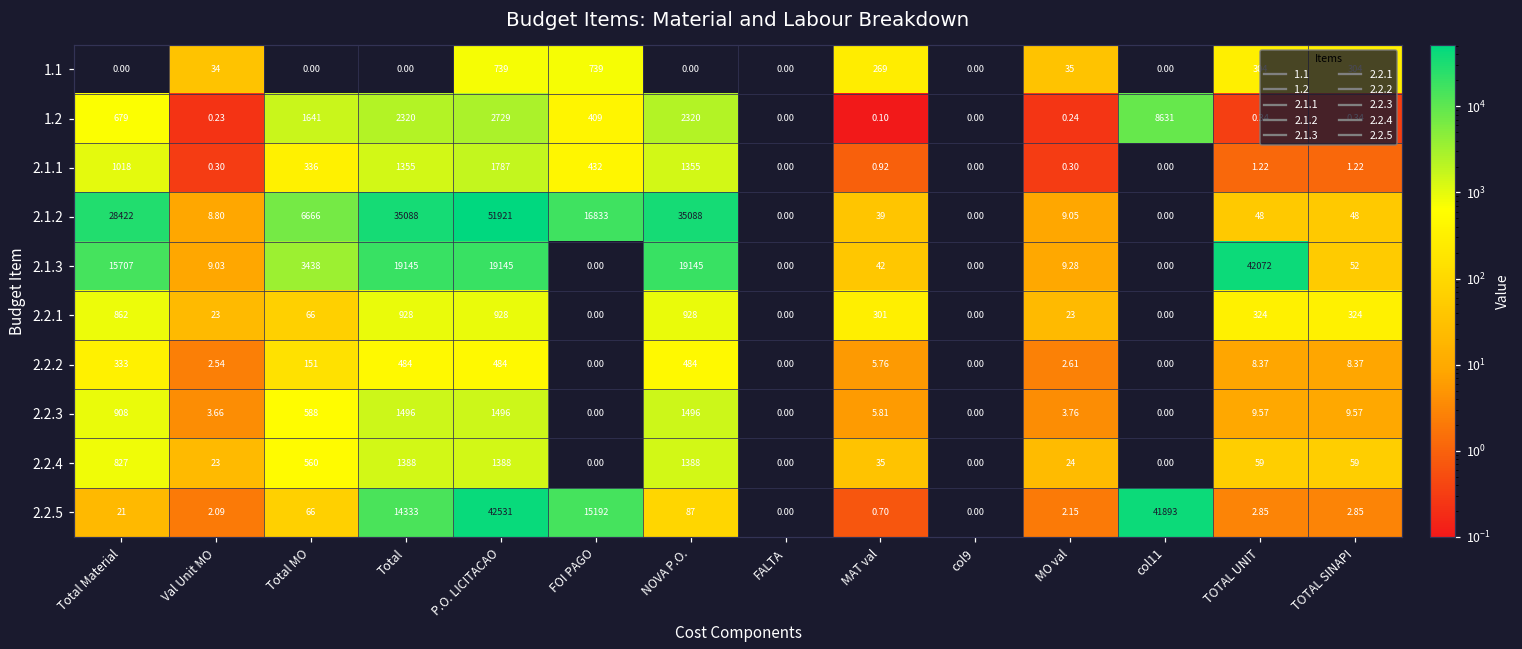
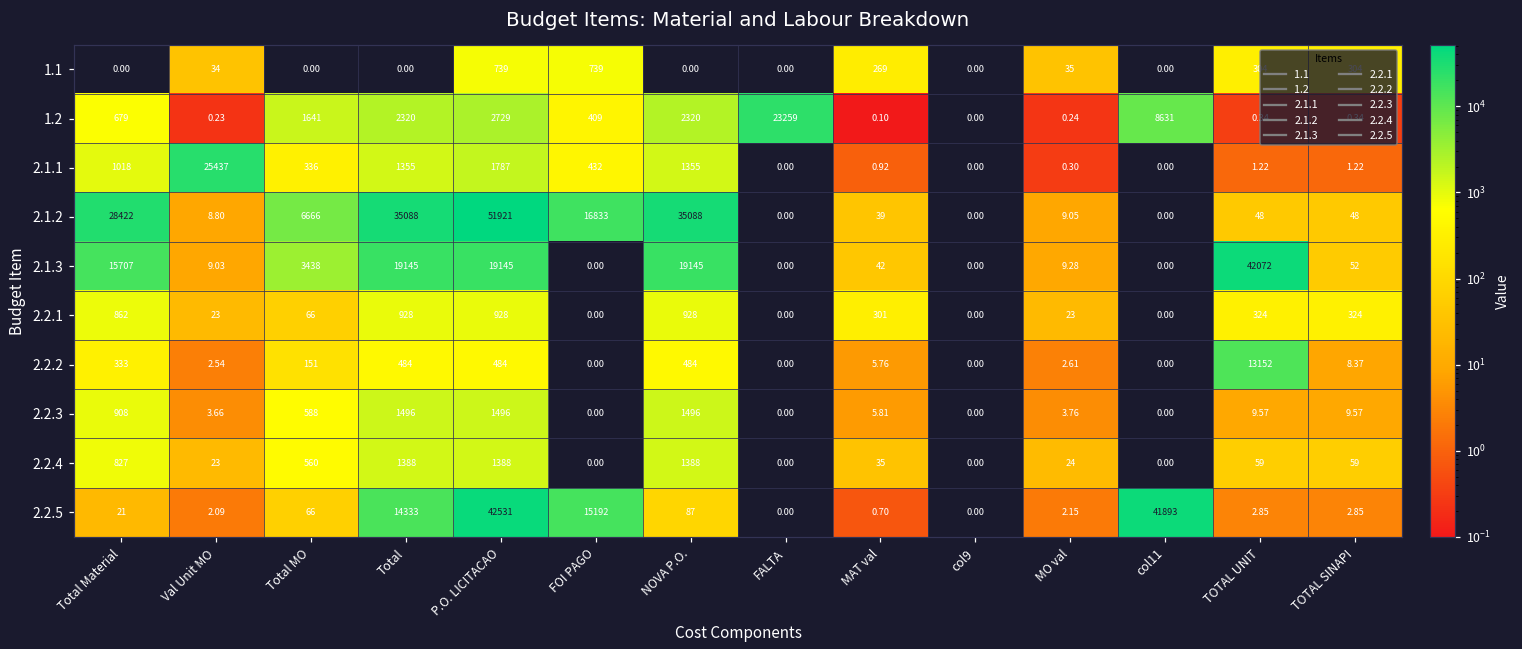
1.2, FALTA: 0.00 -> 23259
2.1.1, Val Unit MO: 0.30 -> 25437
2.2.2, TOTAL UNIT: 8.37 -> 13152
